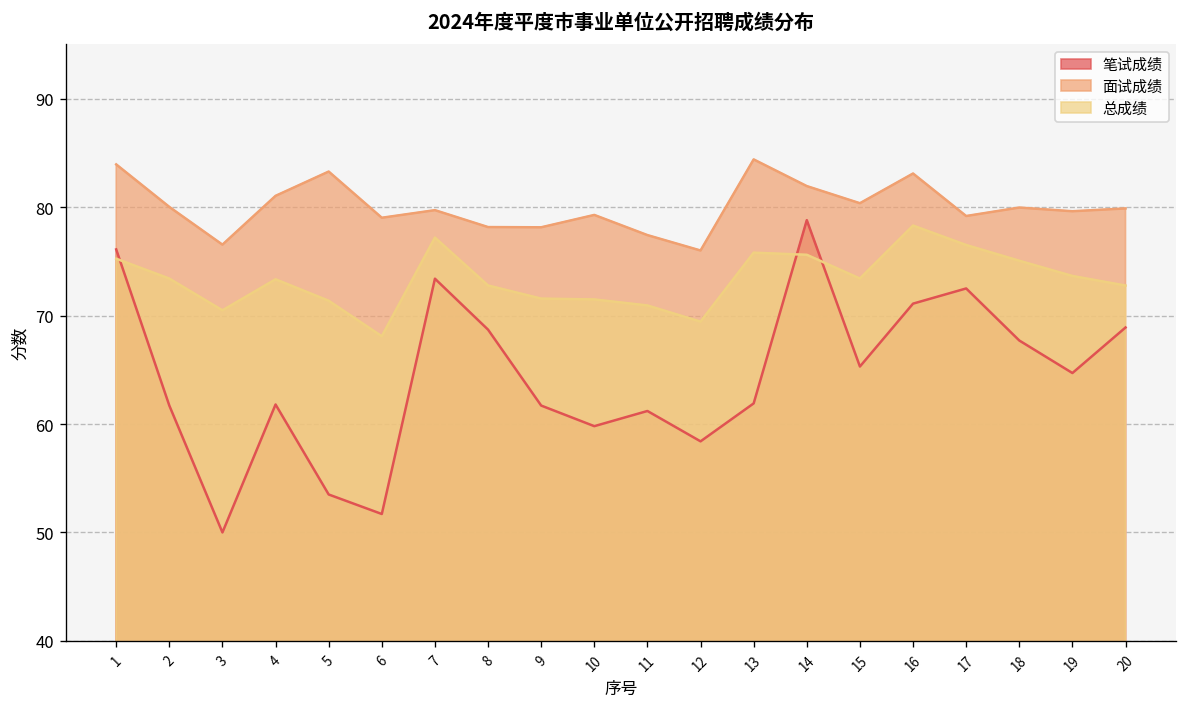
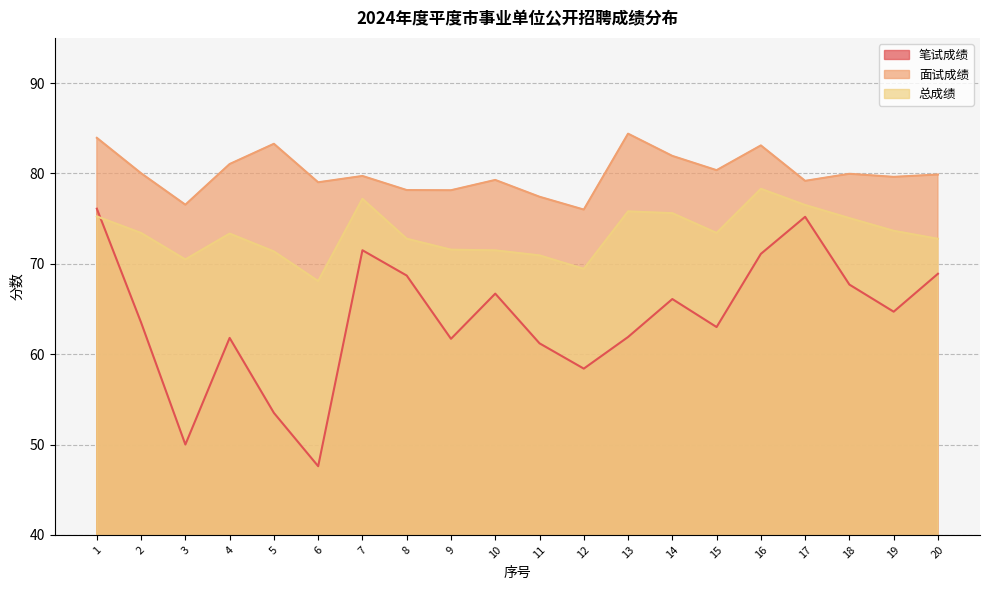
笔试成绩, 2: 62 -> 64
笔试成绩, 6: 52 -> 48
笔试成绩, 7: 73 -> 72
笔试成绩, 10: 60 -> 67
笔试成绩, 14: 79 -> 66
笔试成绩, 15: 65 -> 63
笔试成绩, 17: 73 -> 75
